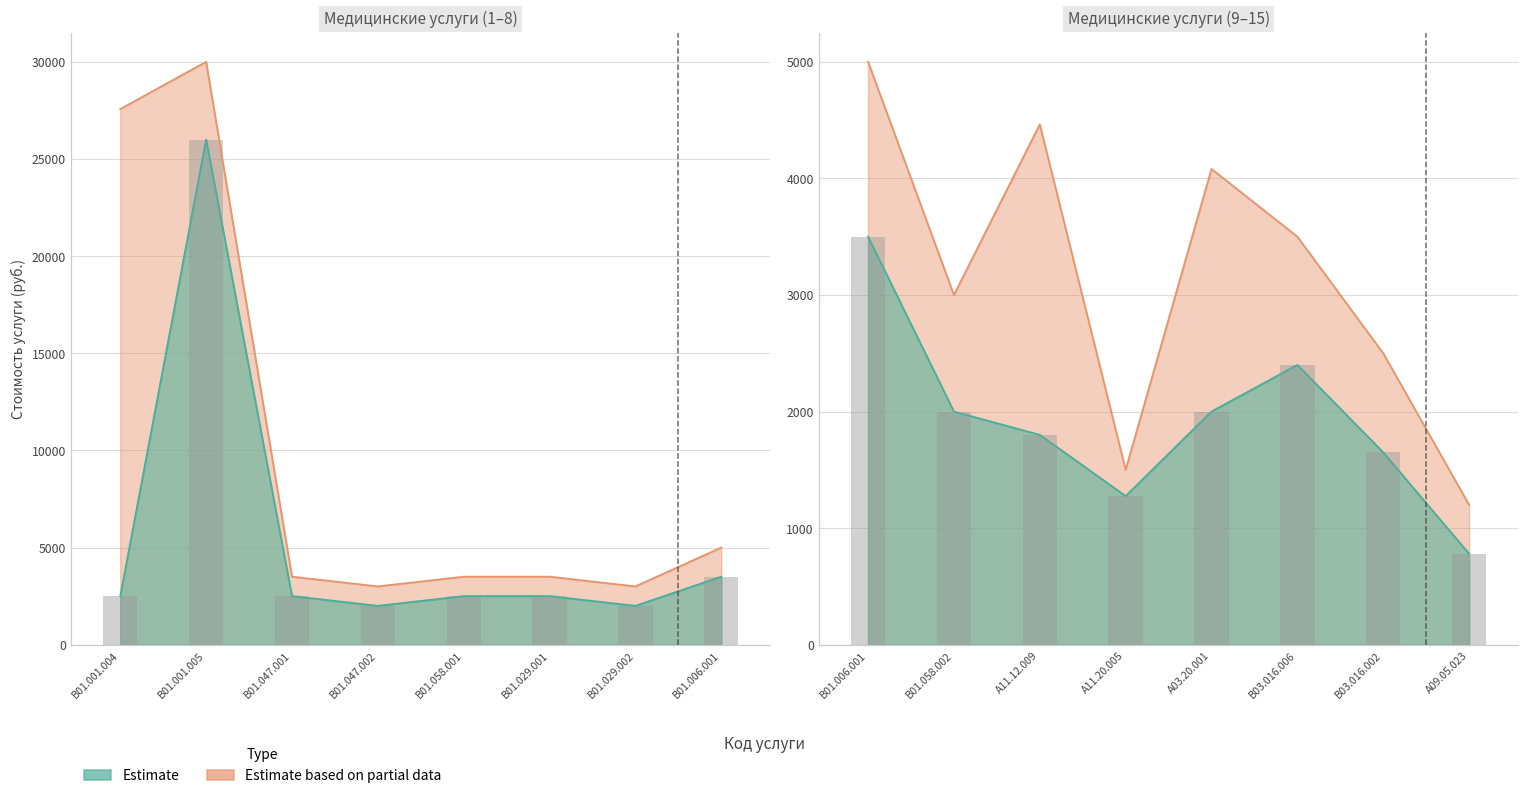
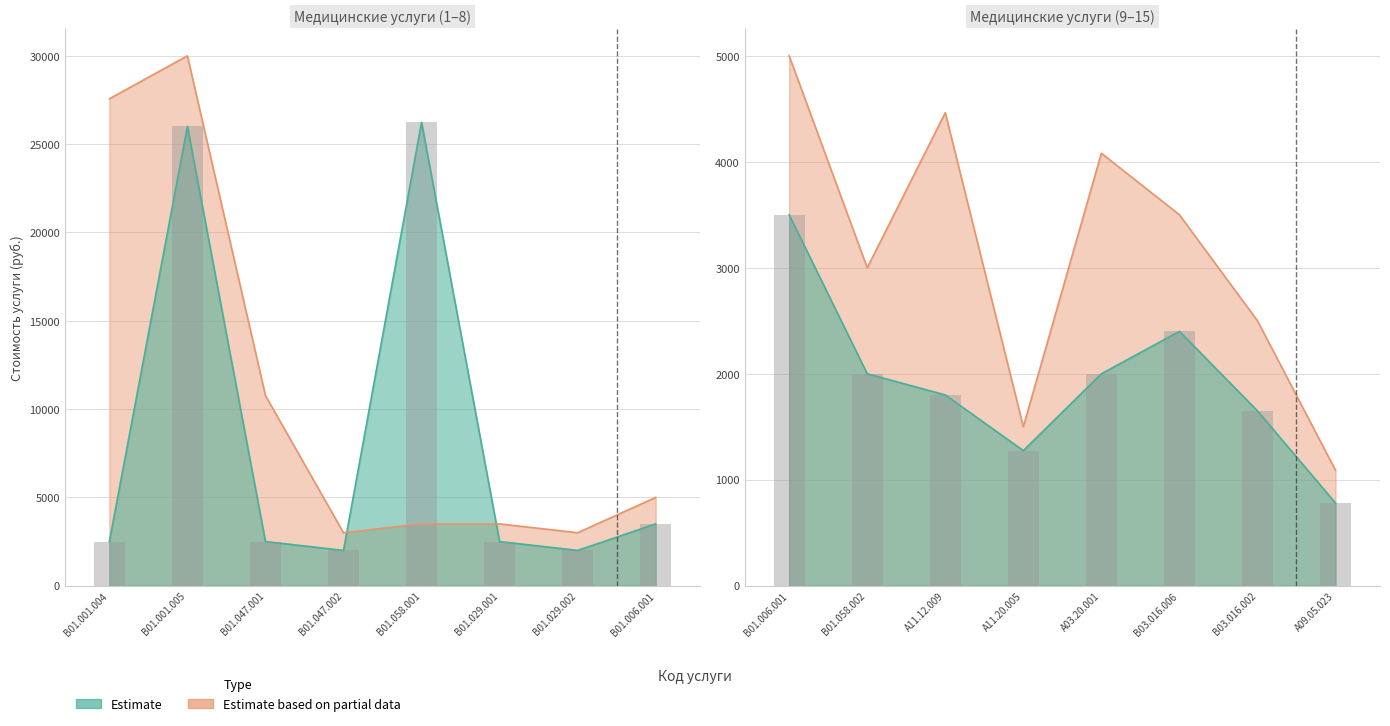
Медицинские услуги (1–8), Estimate based on partial data, B01.047.001: 3500 -> 10800
Медицинские услуги (1–8), Estimate, B01.058.001: 2500 -> 26200
Медицинские услуги (9–15), Estimate based on partial data, A09.05.023: 1200 -> 1090
